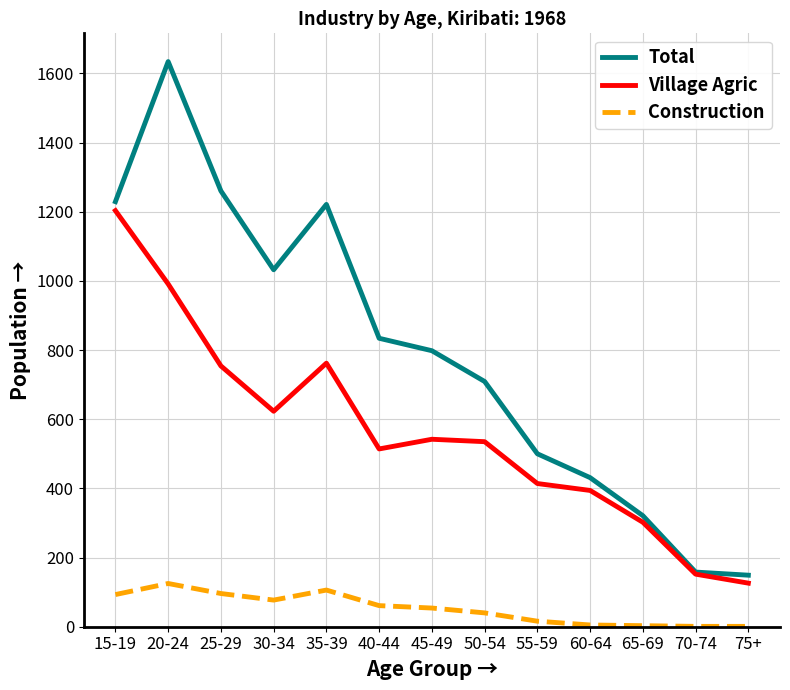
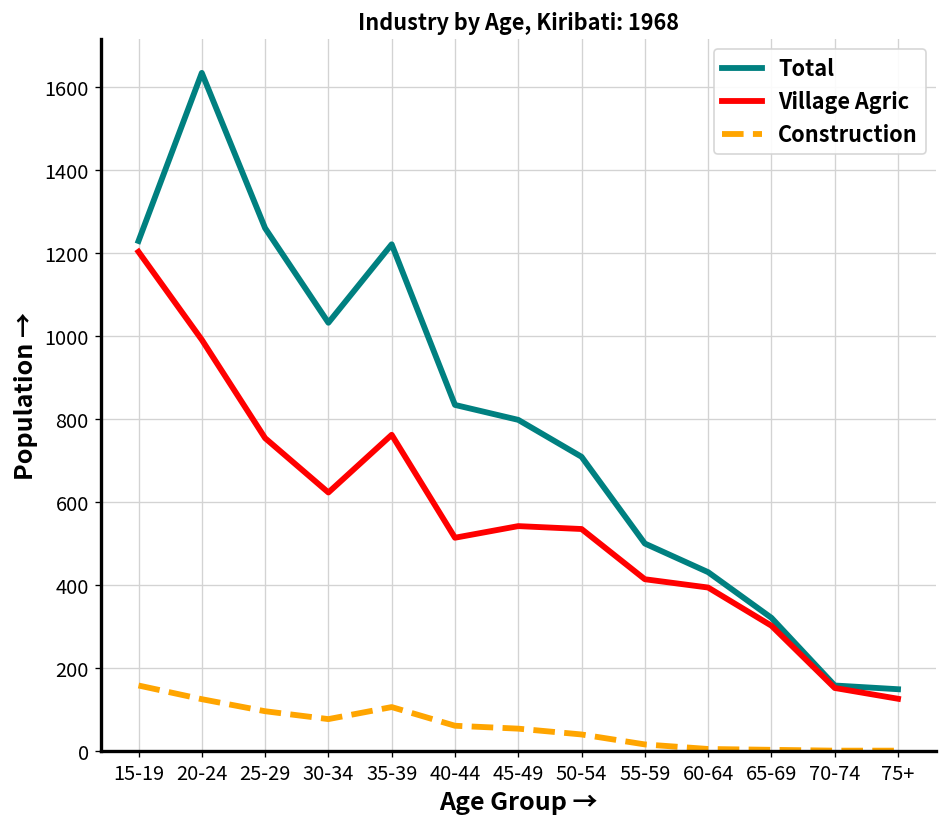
Construction, 15-19: 90 -> 160
